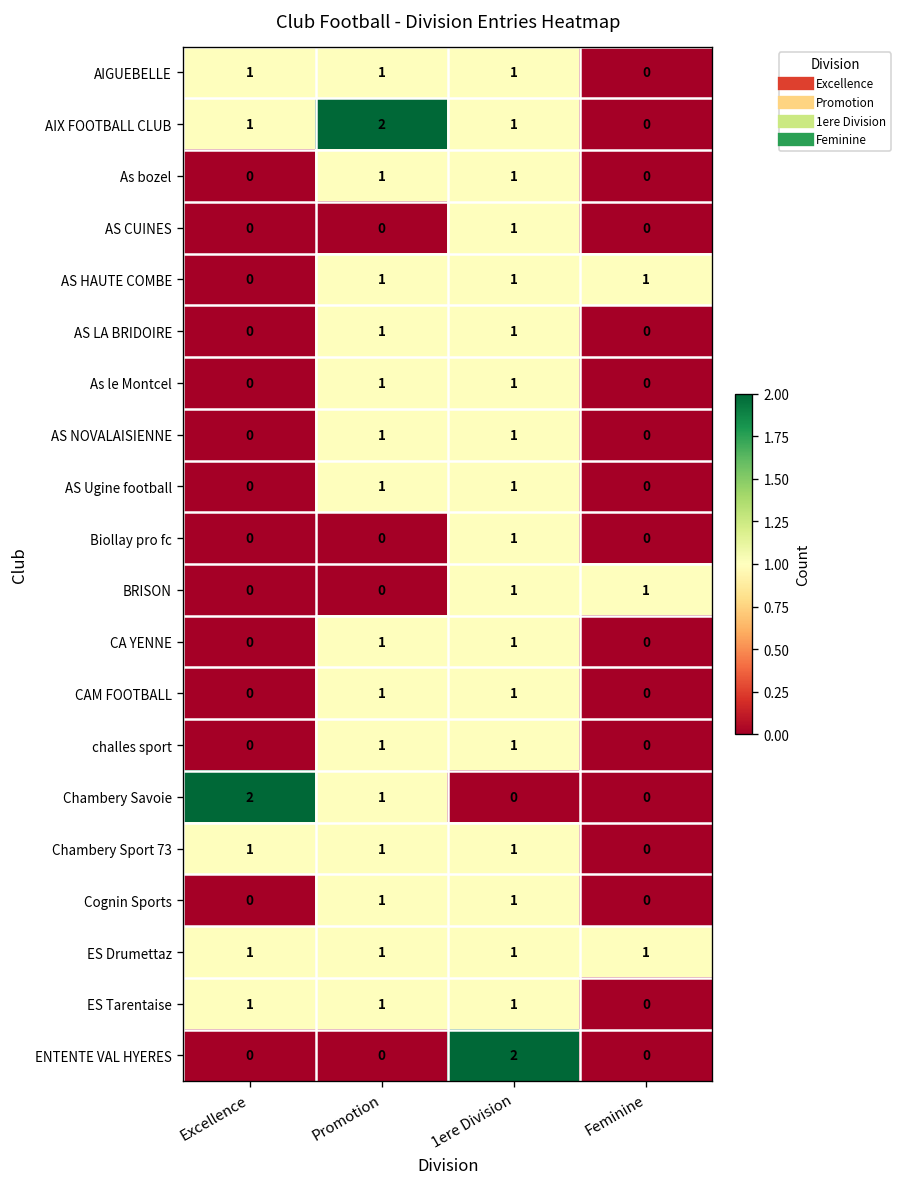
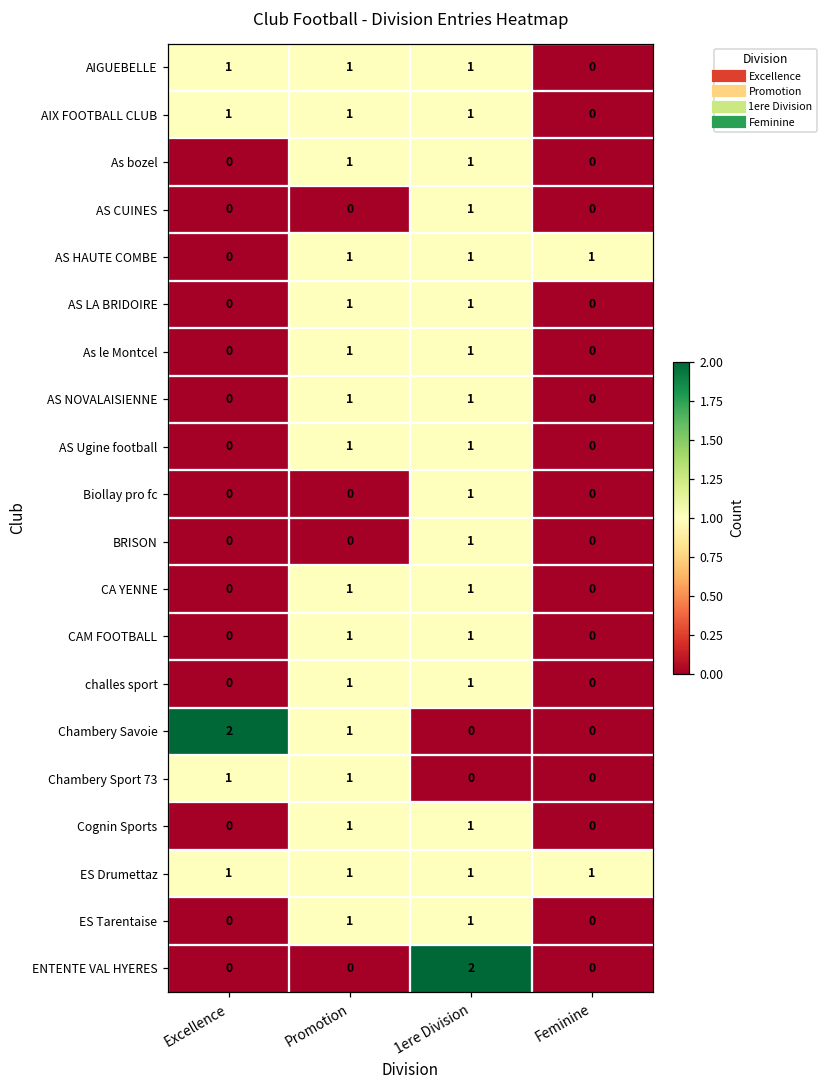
AIX FOOTBALL CLUB, Promotion: 2 -> 1
BRISON, Feminine: 1 -> 0
Chambery Sport 73, 1ere Division: 1 -> 0
ES Tarentaise, Excellence: 1 -> 0
